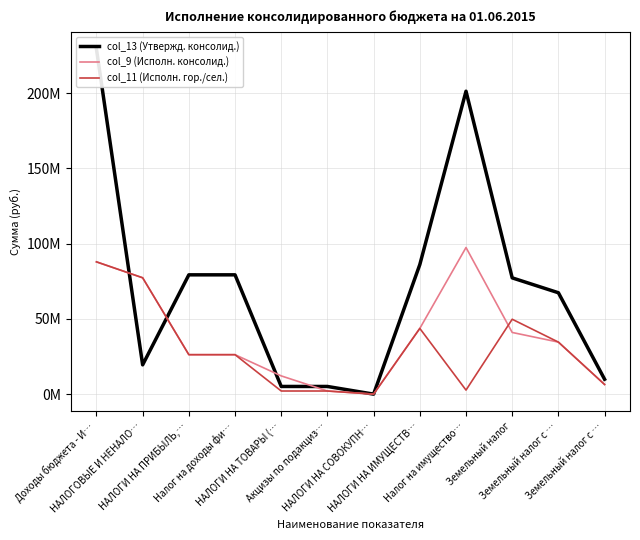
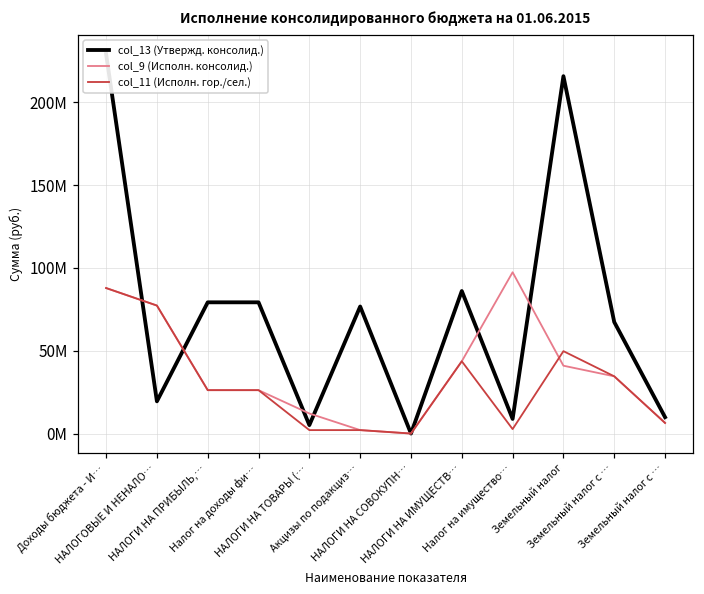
col_13 (Утвержд. консолид.), Акцизы по подакциз…: 5000000 -> 77000000
col_13 (Утвержд. консолид.), Налог на имущество…: 201000000 -> 9000000
col_13 (Утвержд. консолид.), Земельный налог: 77000000 -> 216000000
